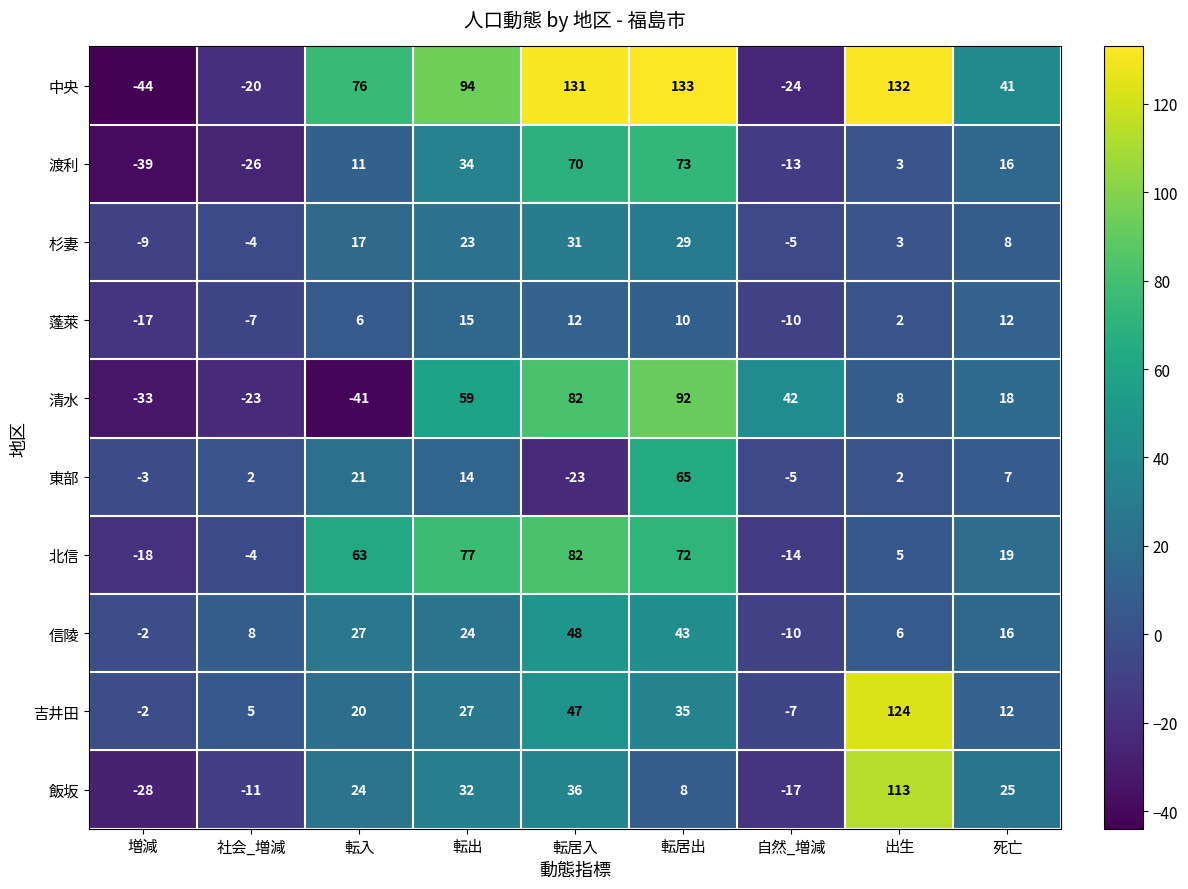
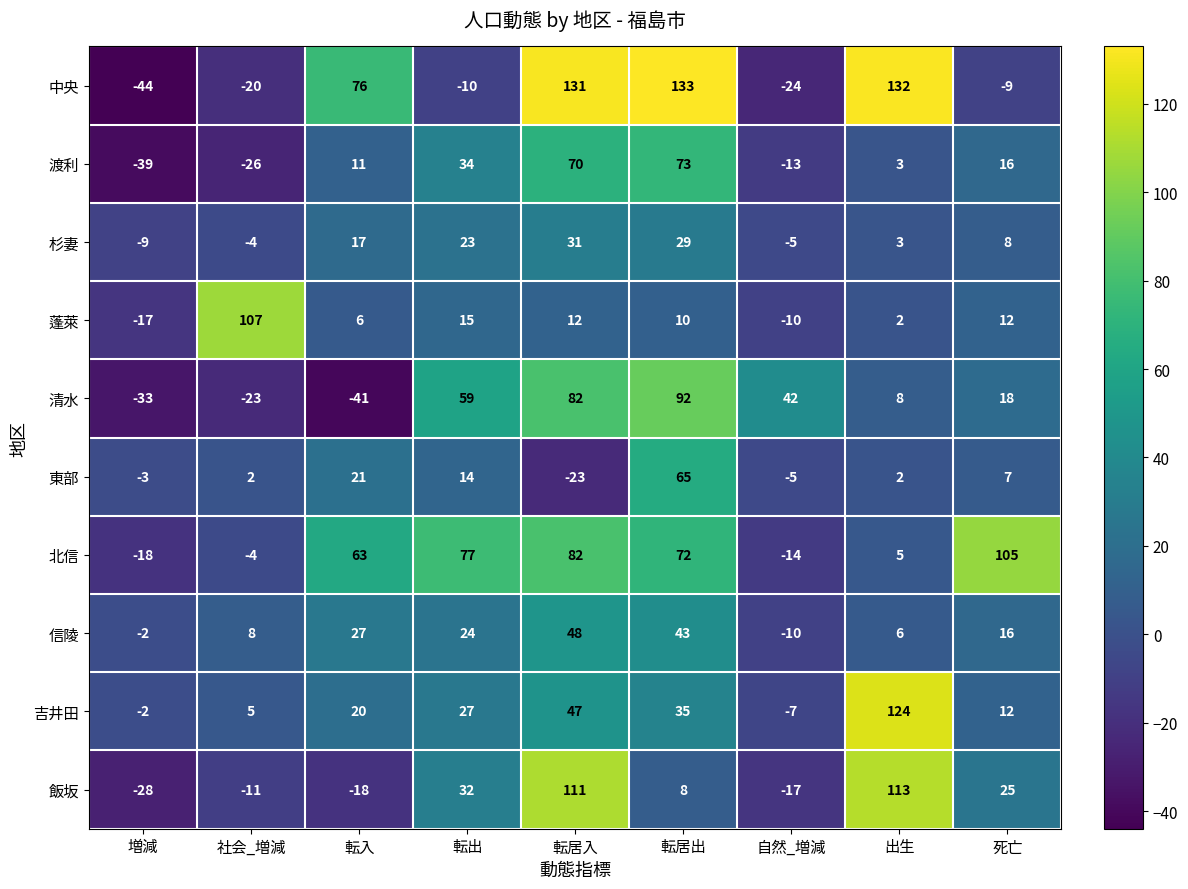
中央, 転出: 94 -> -10
中央, 死亡: 41 -> -9
蓬萊, 社会_増減: -7 -> 107
北信, 死亡: 19 -> 105
飯坂, 転入: 24 -> -18
飯坂, 転居入: 36 -> 111
